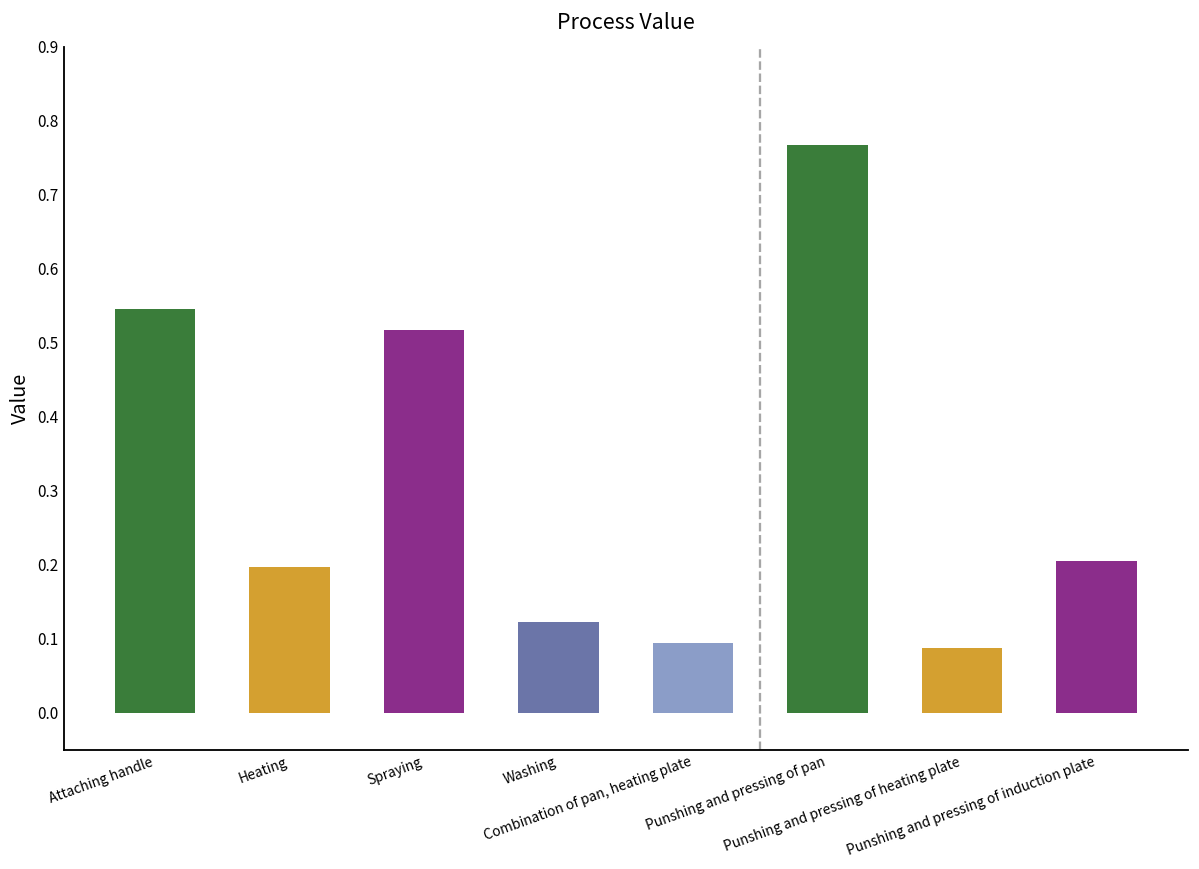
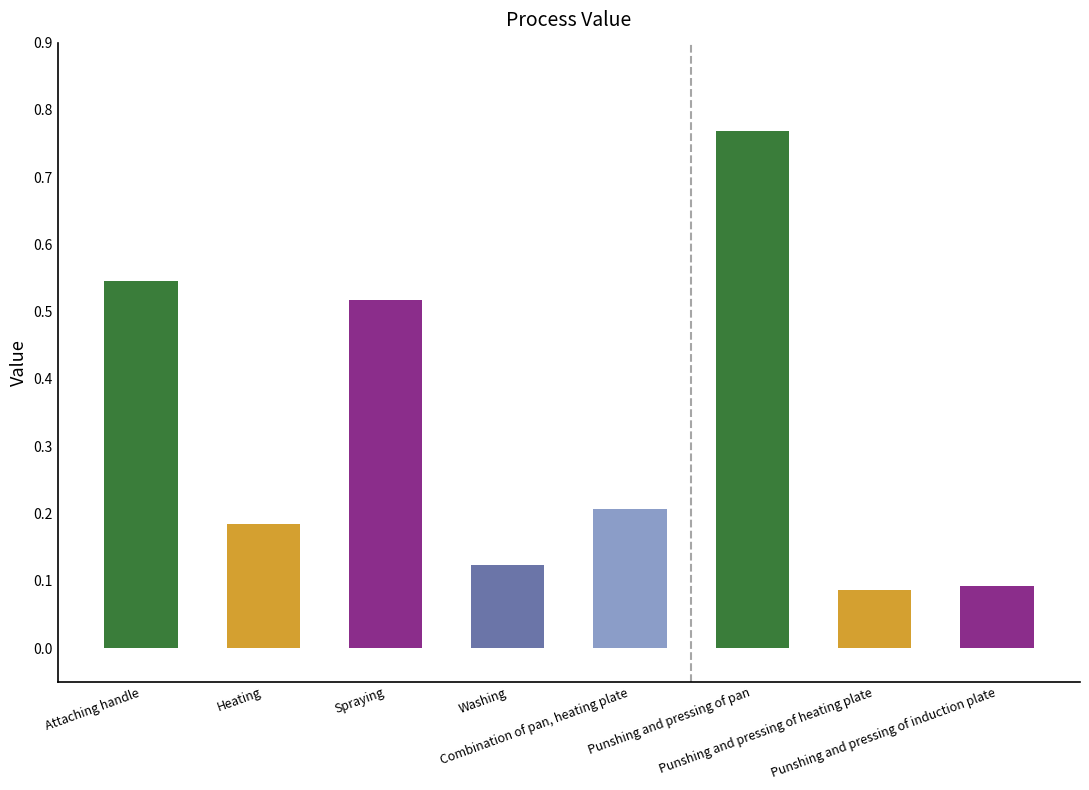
Heating: 0.20 -> 0.18
Combination of pan, heating plate: 0.09 -> 0.21
Punshing and pressing of induction plate: 0.20 -> 0.09
